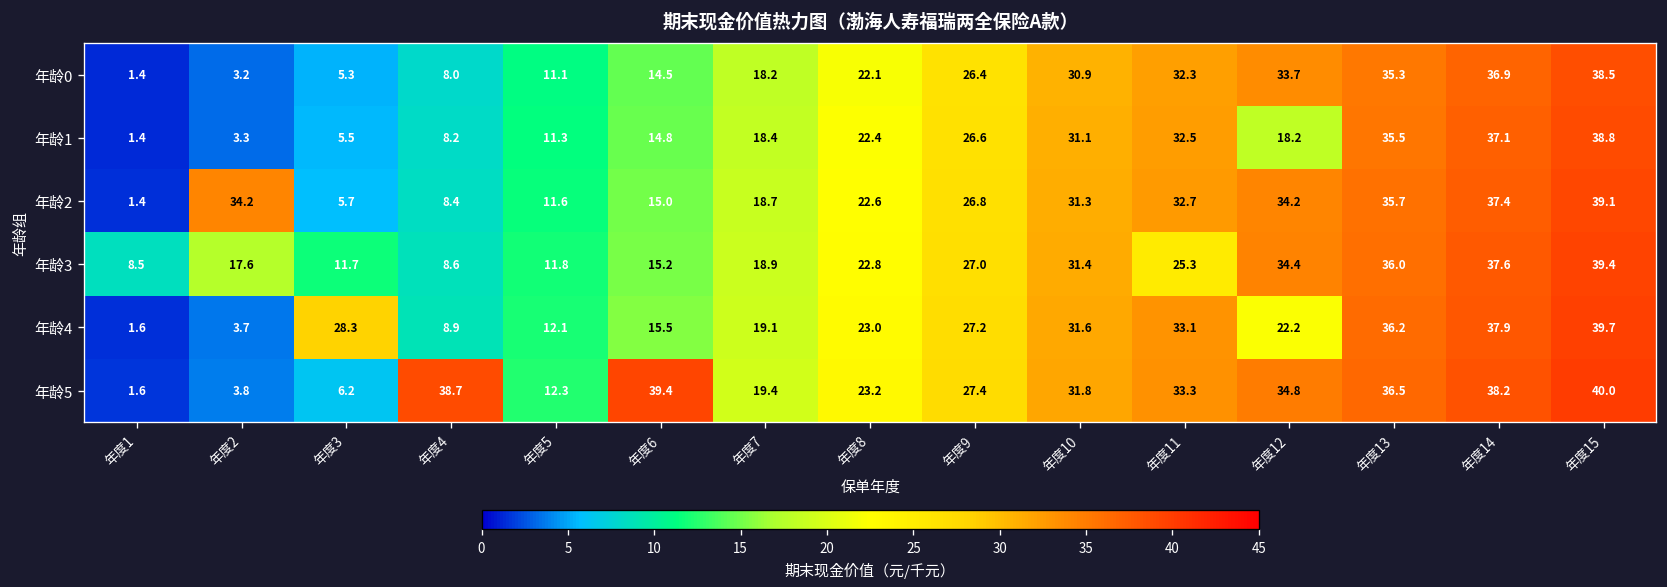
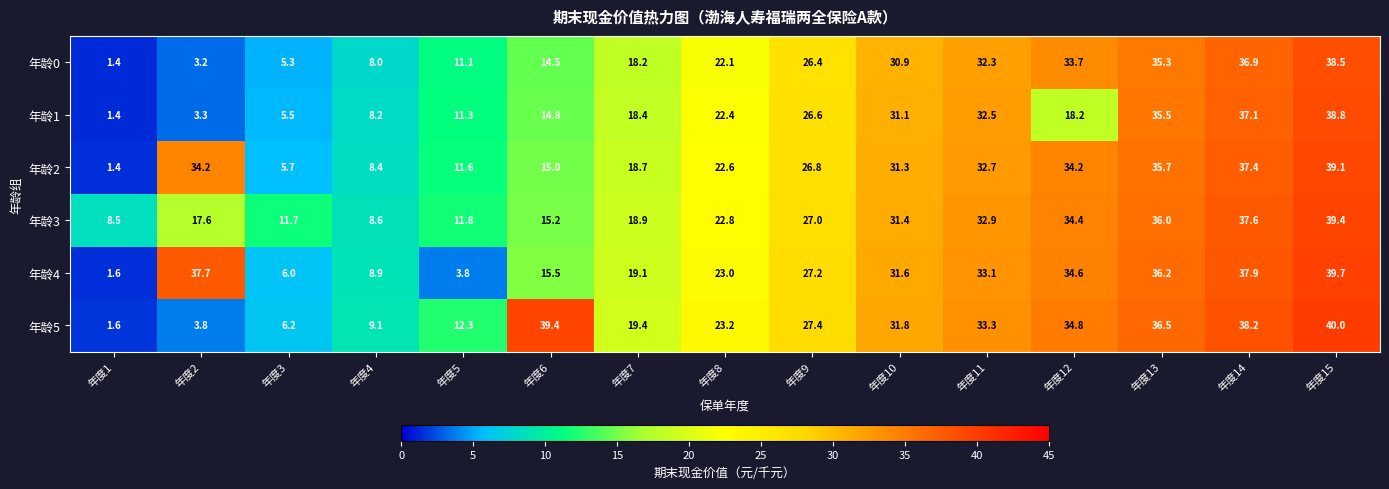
年龄3, 年度11: 25.3 -> 32.9
年龄4, 年度2: 3.7 -> 37.7
年龄4, 年度3: 28.3 -> 6.0
年龄4, 年度5: 12.1 -> 3.8
年龄4, 年度12: 22.2 -> 34.6
年龄5, 年度4: 38.7 -> 9.1
